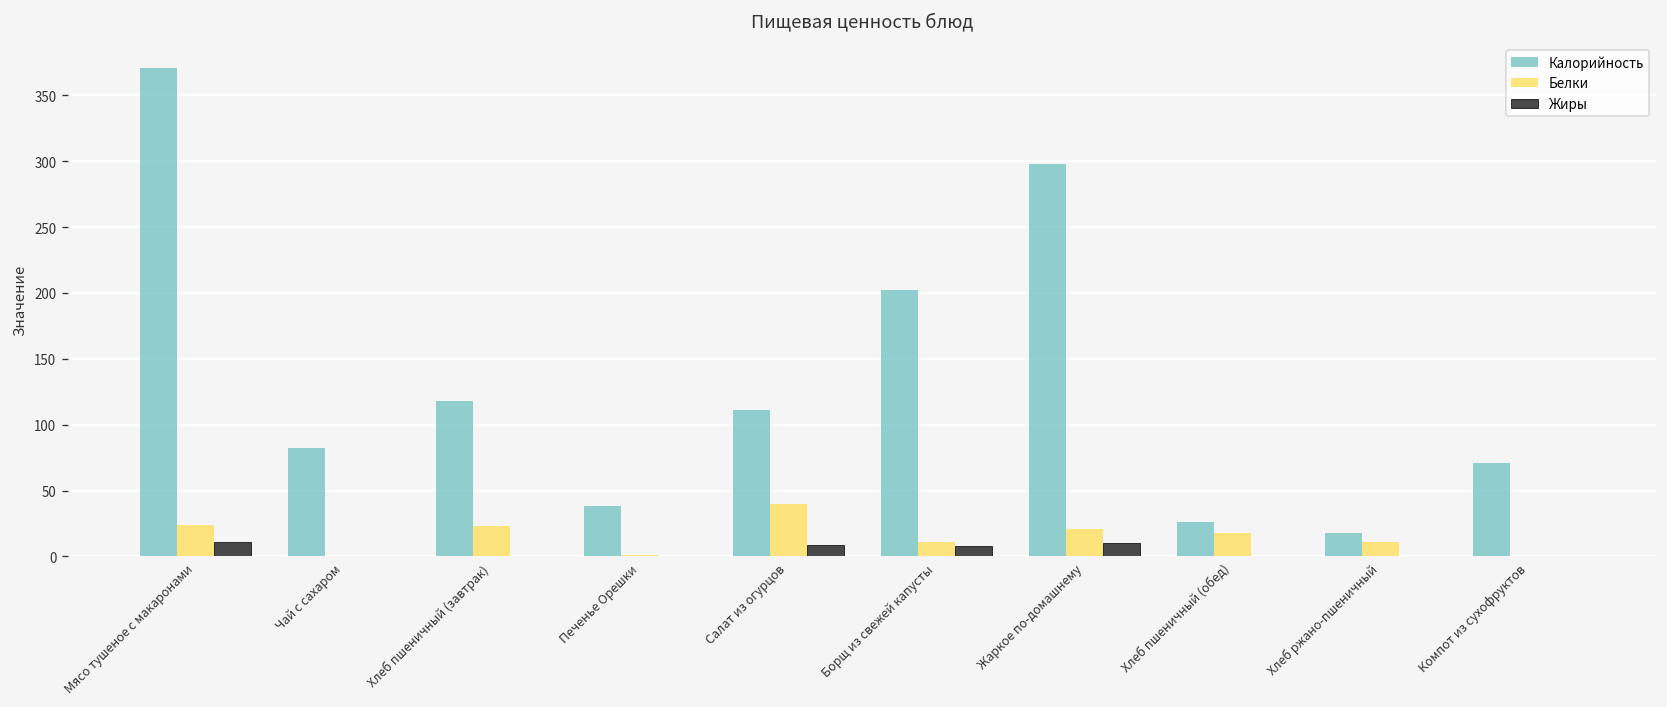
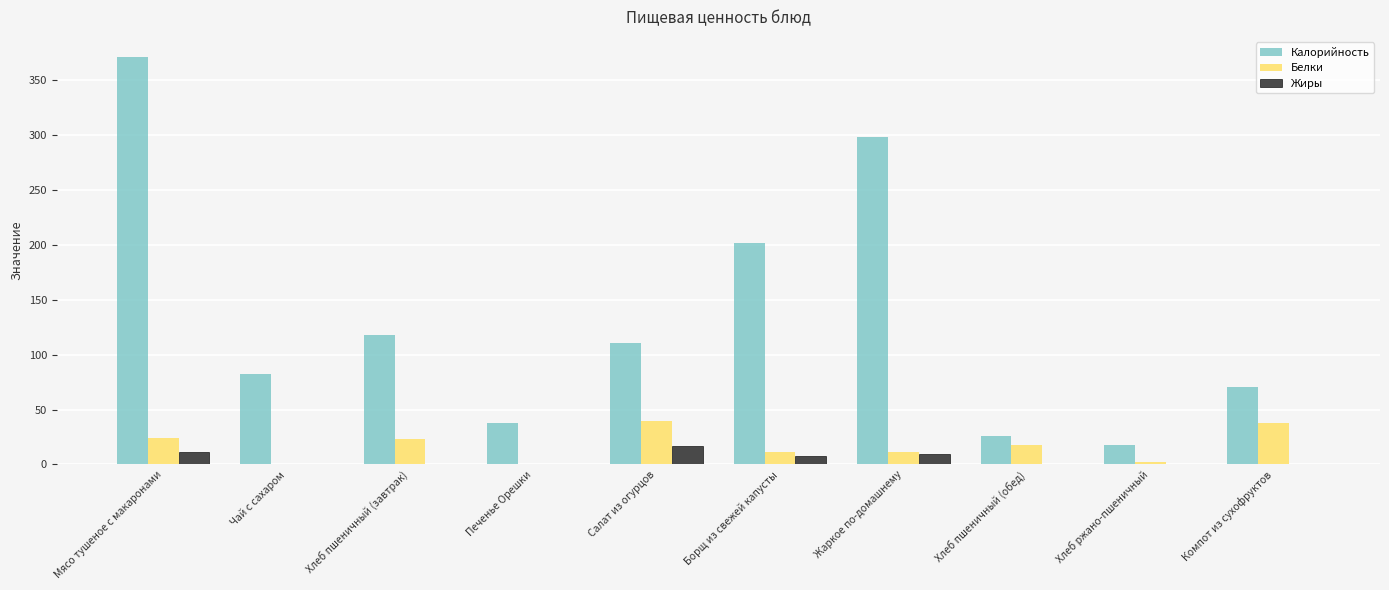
Жиры, Салат из огурцов: 9 -> 17
Белки, Жаркое по-домашнему: 21 -> 11
Белки, Хлеб ржано-пшеничный: 11 -> 2
Белки, Компот из сухофруктов: 0 -> 38
